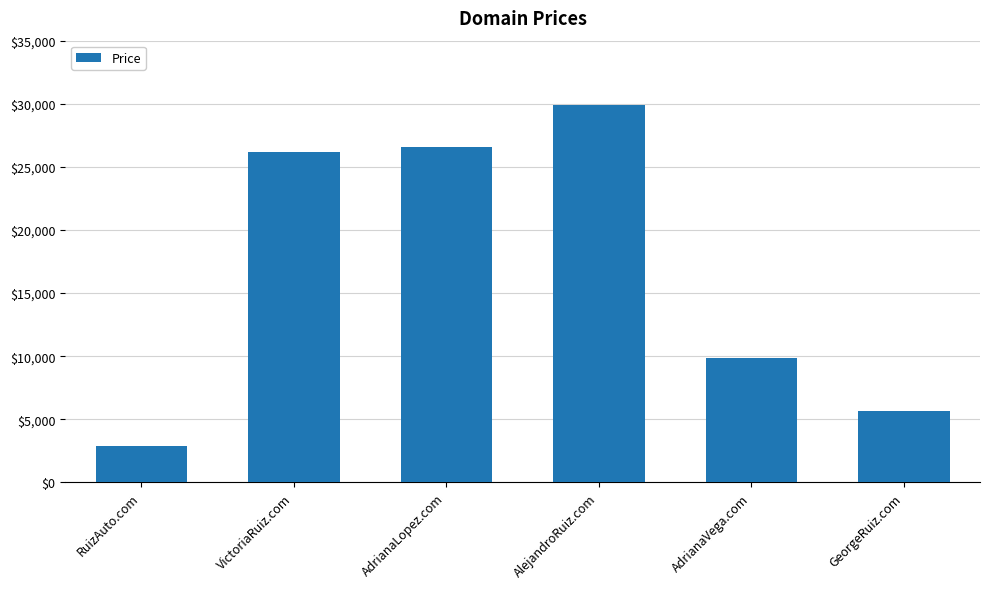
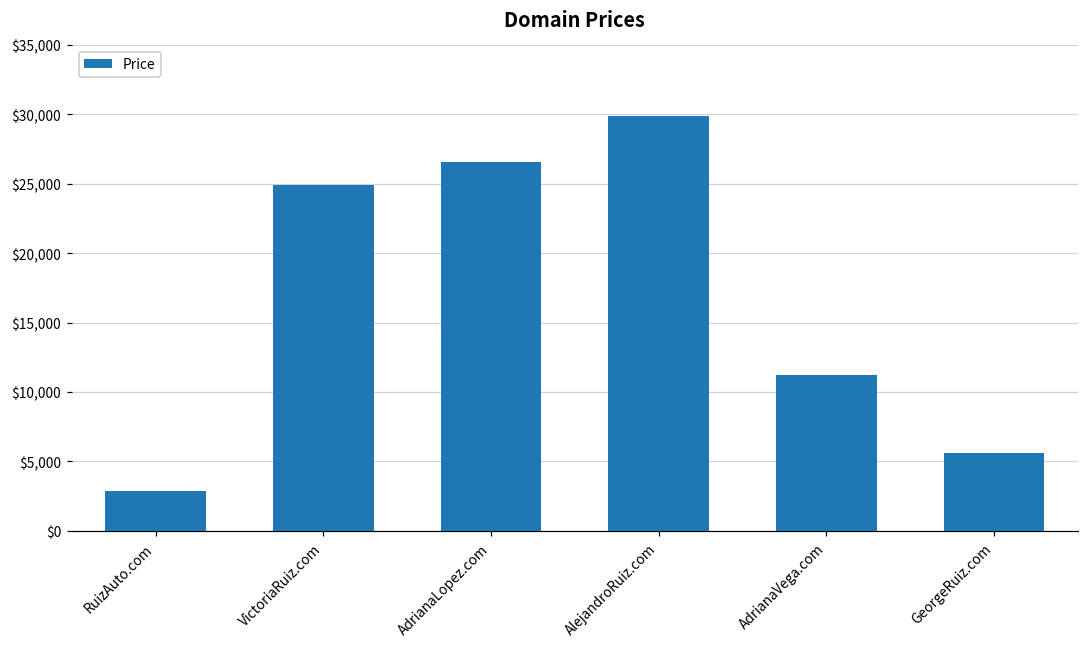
VictoriaRuiz.com: $26,200 -> $24,900
AdrianaVega.com: $9,900 -> $11,300
